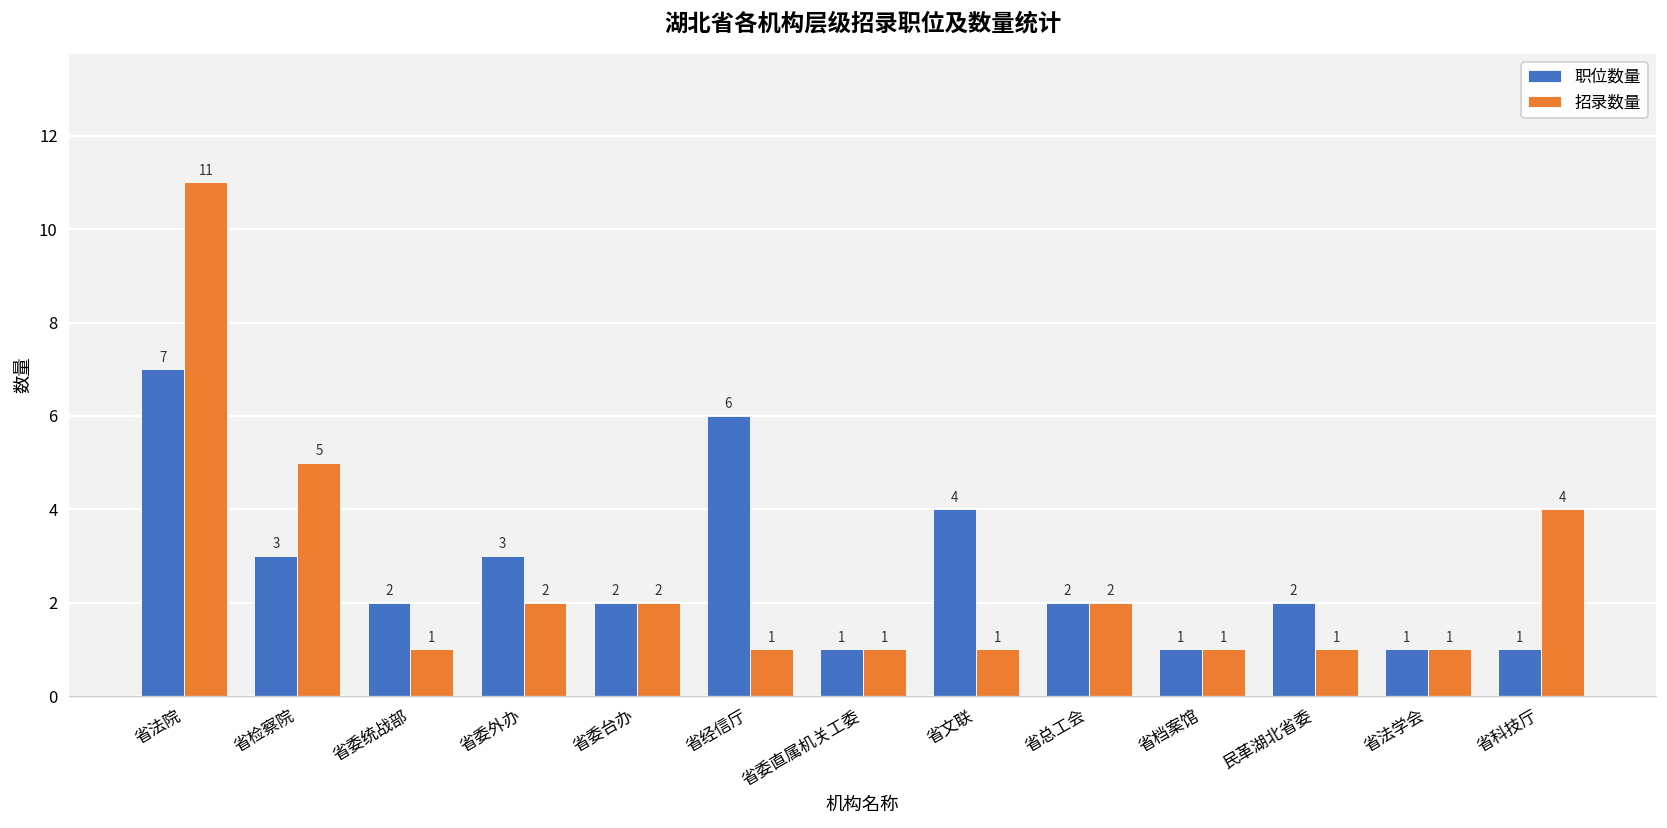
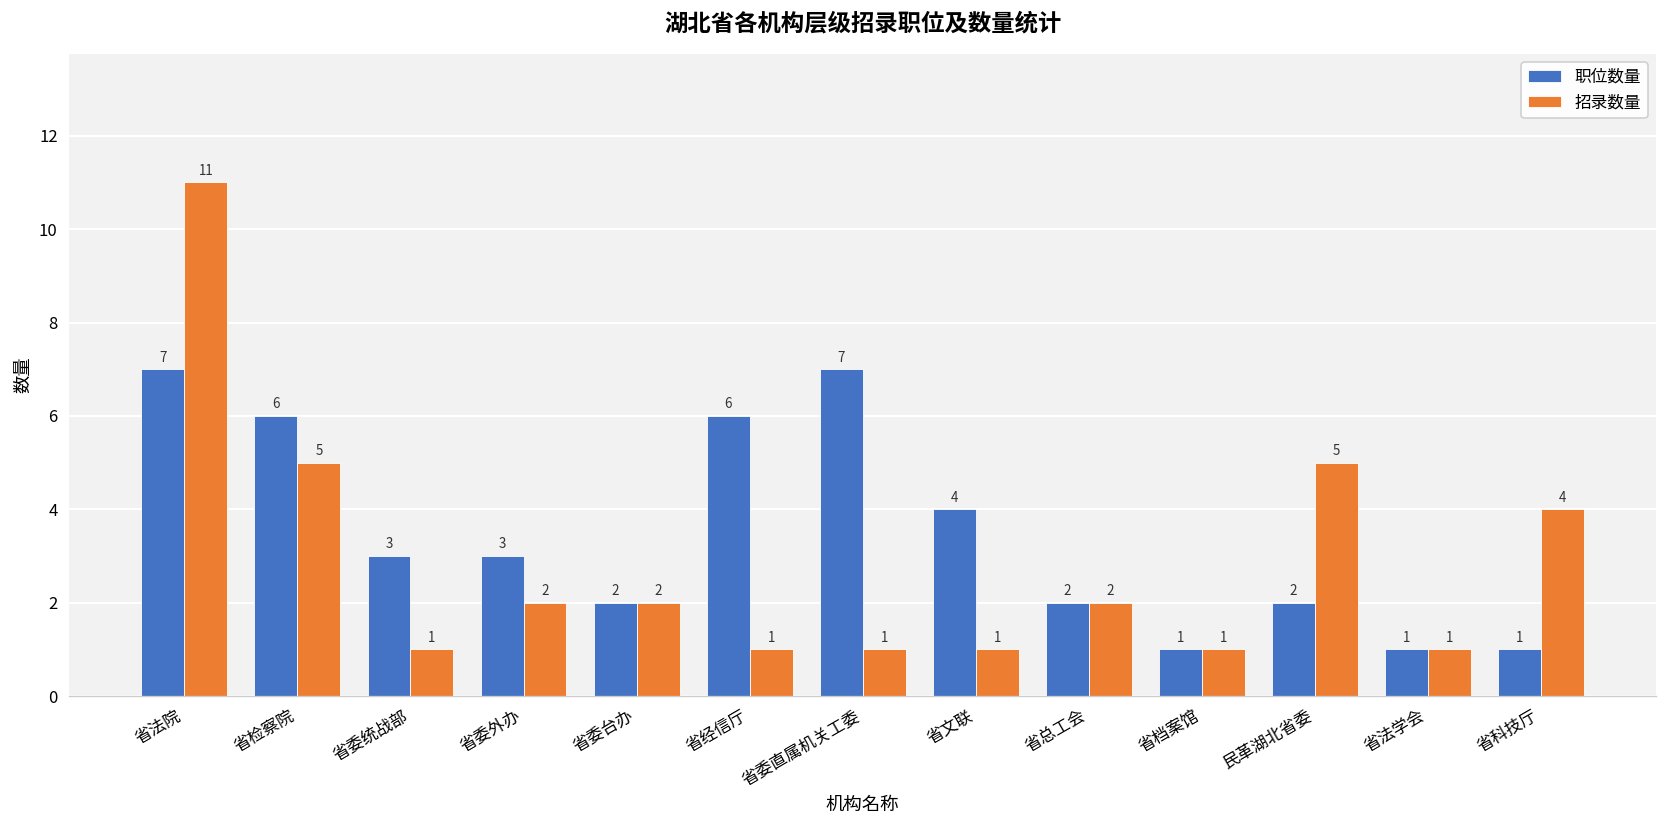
职位数量, 省检察院: 3 -> 6
职位数量, 省委统战部: 2 -> 3
职位数量, 省委直属机关工委: 1 -> 7
招录数量, 民革湖北省委: 1 -> 5
